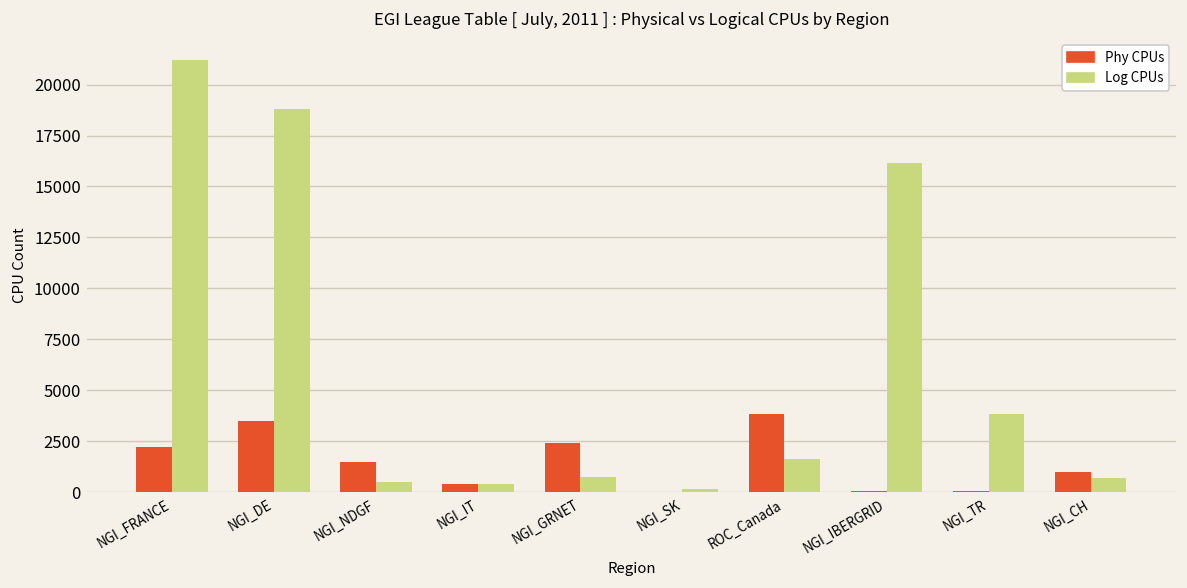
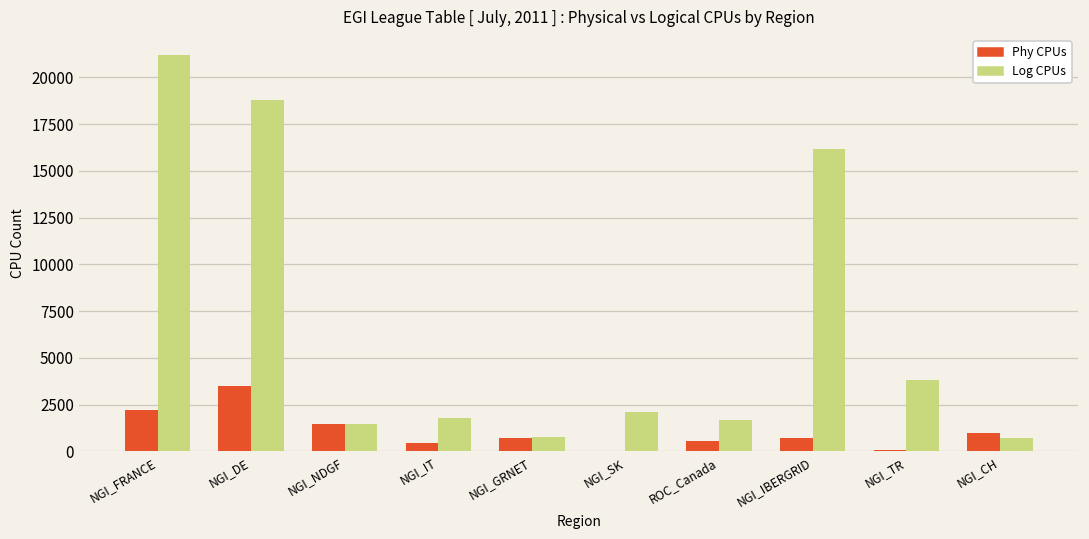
Log CPUs, NGI_NDGF: 500 -> 1500
Log CPUs, NGI_IT: 400 -> 1800
Phy CPUs, NGI_GRNET: 2400 -> 700
Log CPUs, NGI_SK: 200 -> 2100
Phy CPUs, ROC_Canada: 3800 -> 600
Phy CPUs, NGI_IBERGRID: 100 -> 700
